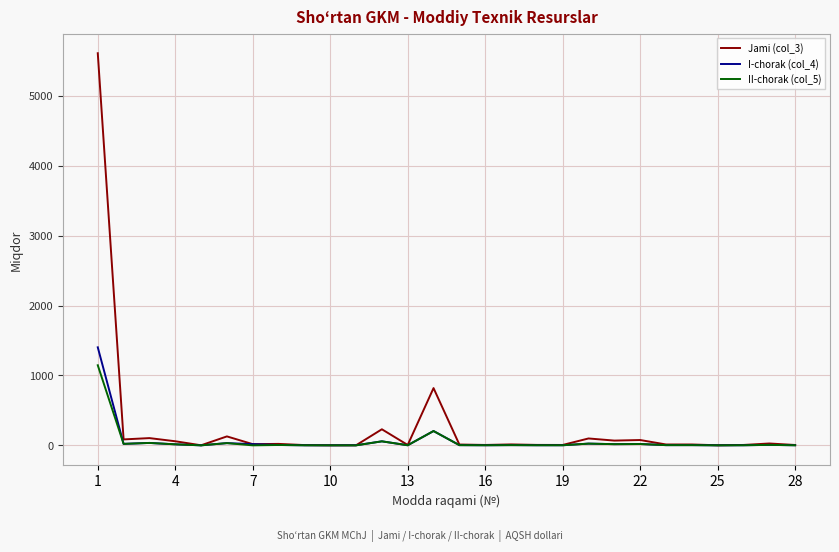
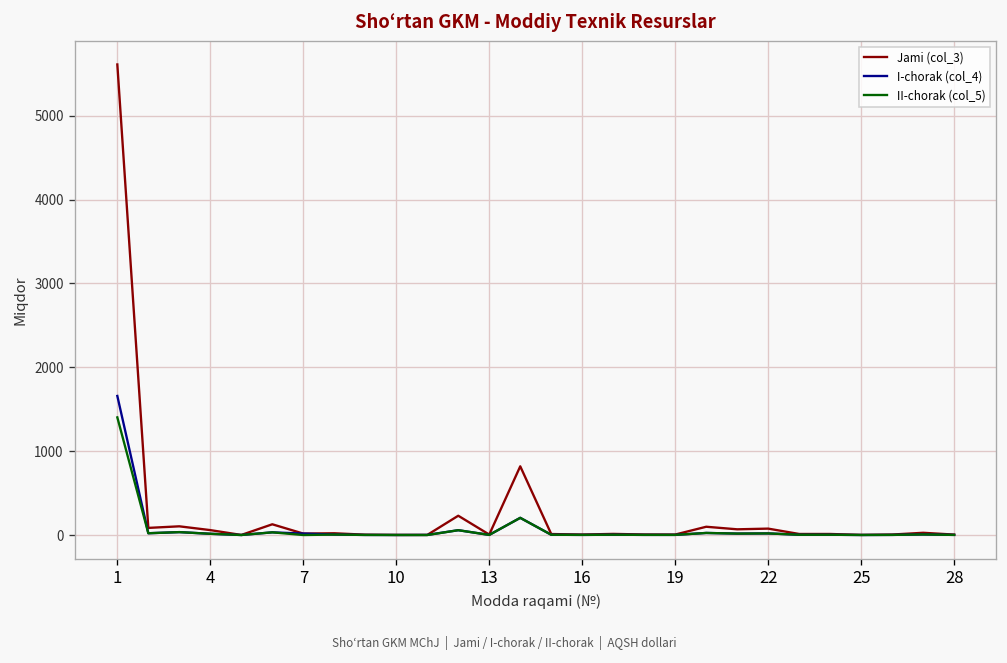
I-chorak (col_4), 1: 1400 -> 1700
II-chorak (col_5), 1: 1100 -> 1400
